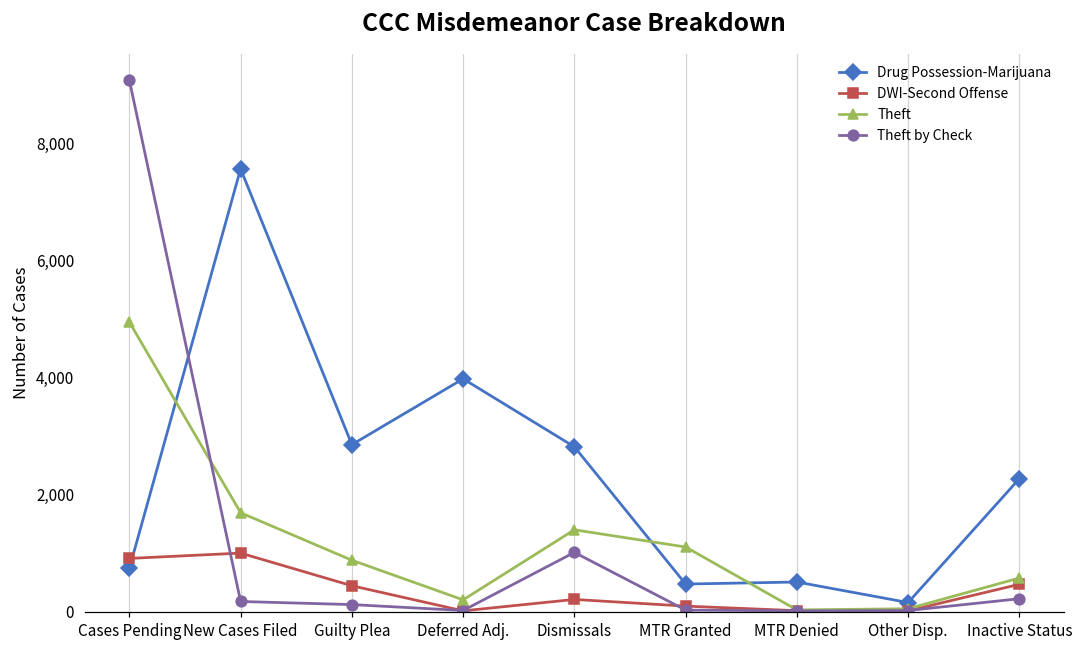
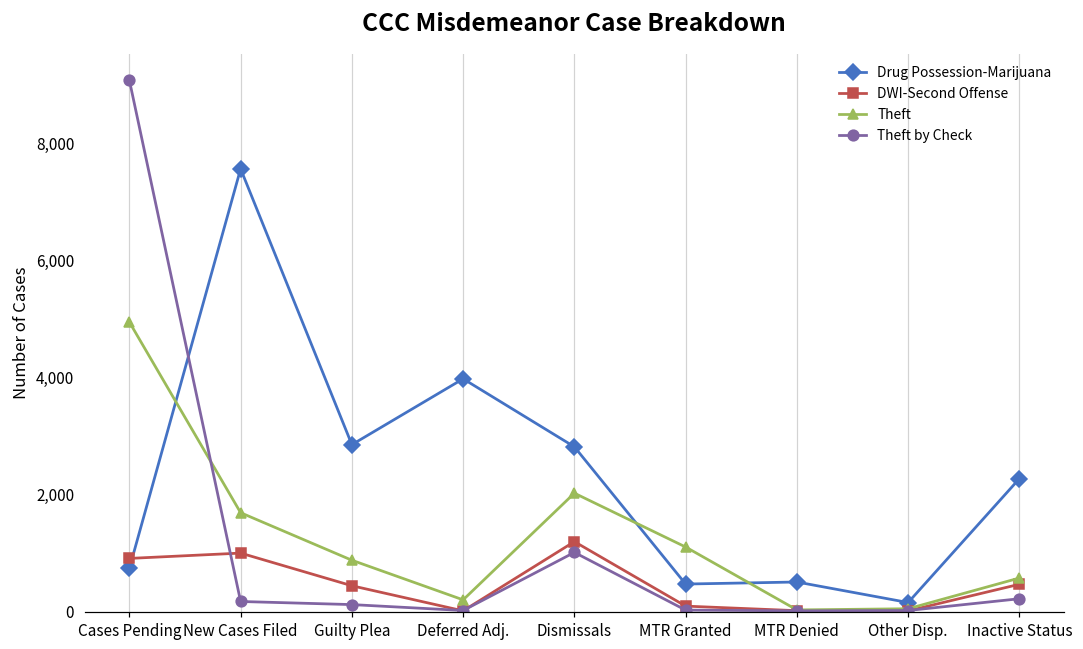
DWI-Second Offense, Dismissals: 200 -> 1,200
Theft, Dismissals: 1,400 -> 2,000
